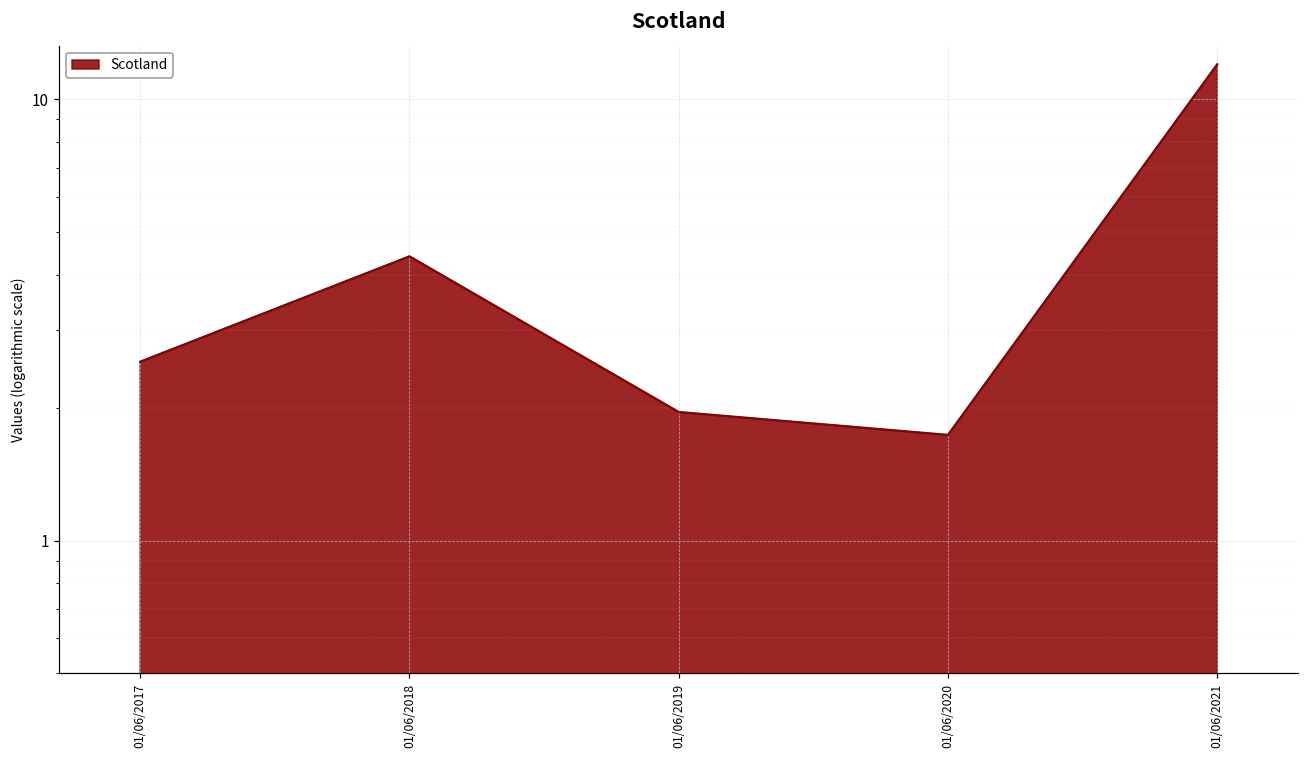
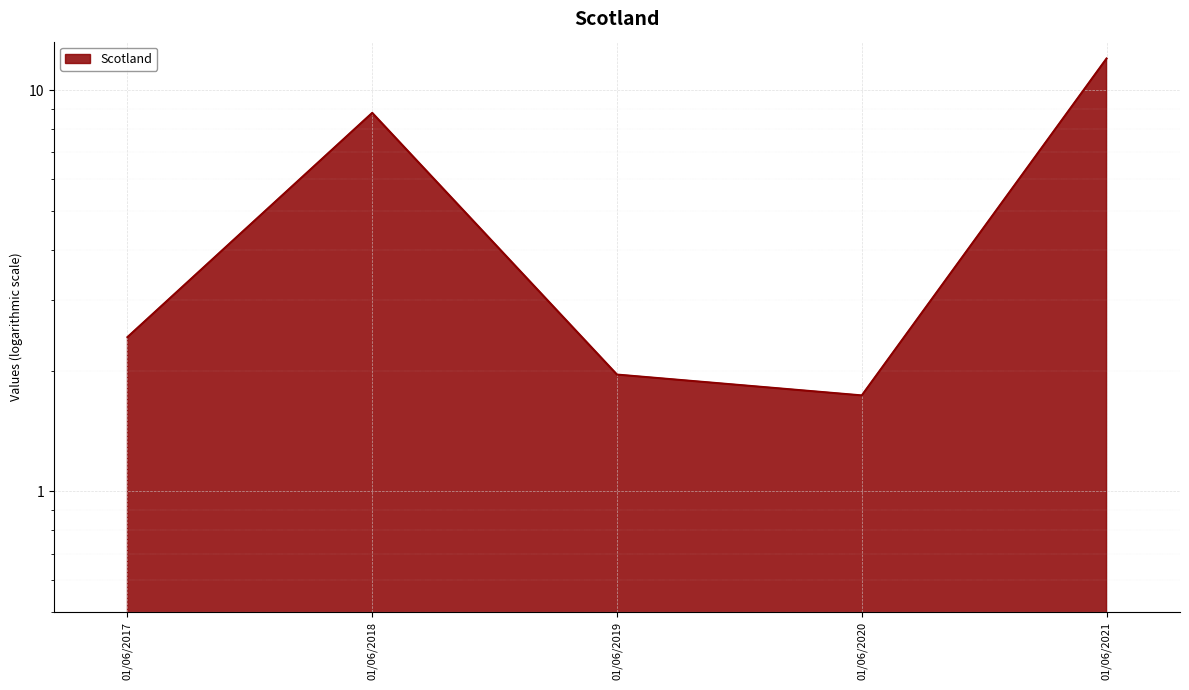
01/06/2017: 2.5 -> 2.4
01/06/2018: 4.4 -> 8.8
